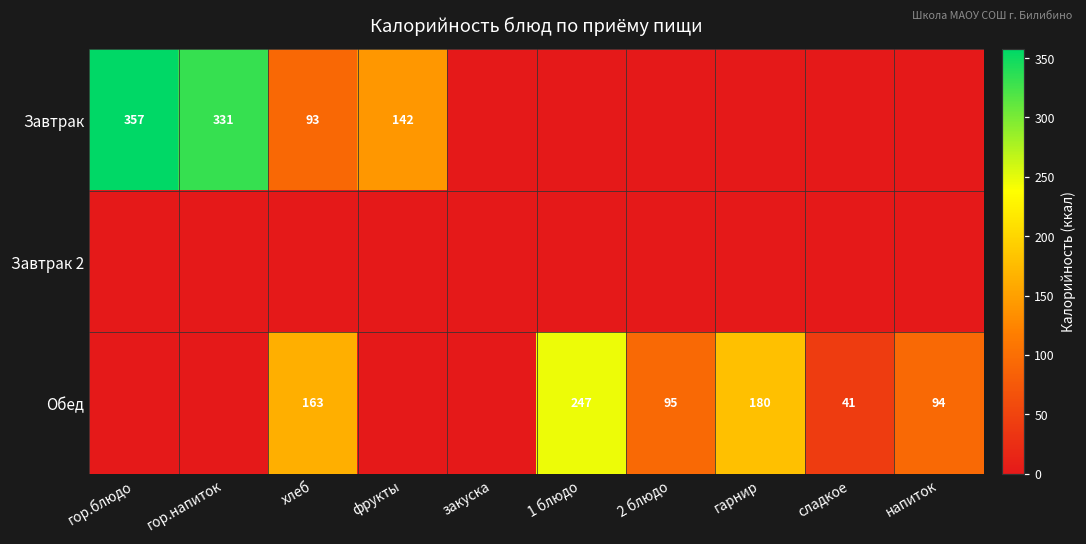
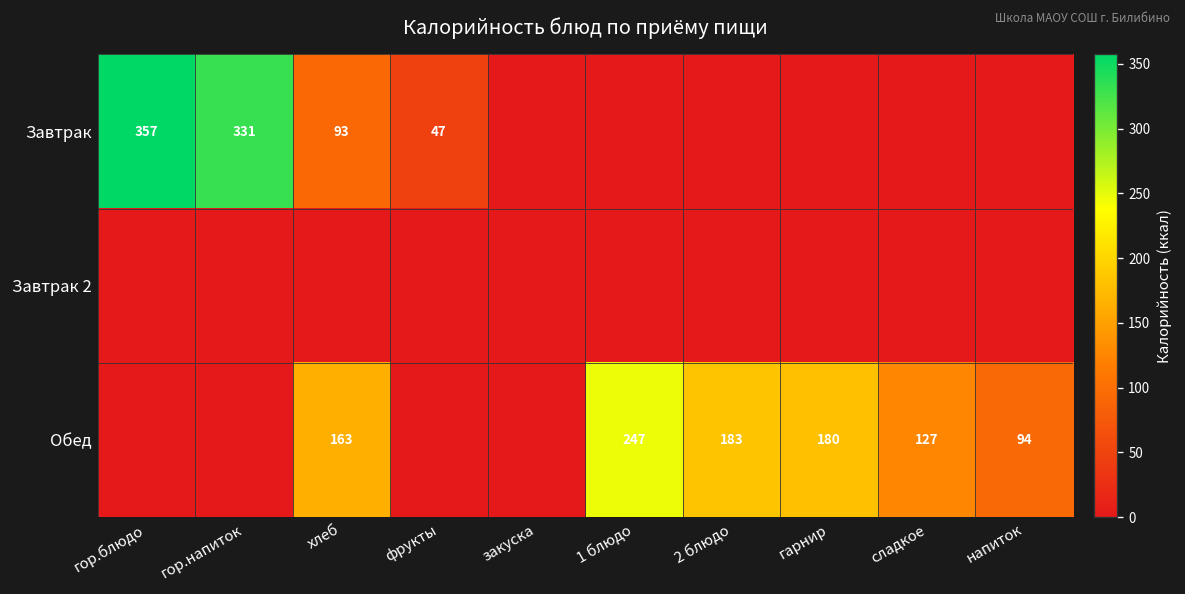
Завтрак, фрукты: 142 -> 47
Обед, 2 блюдо: 95 -> 183
Обед, сладкое: 41 -> 127
